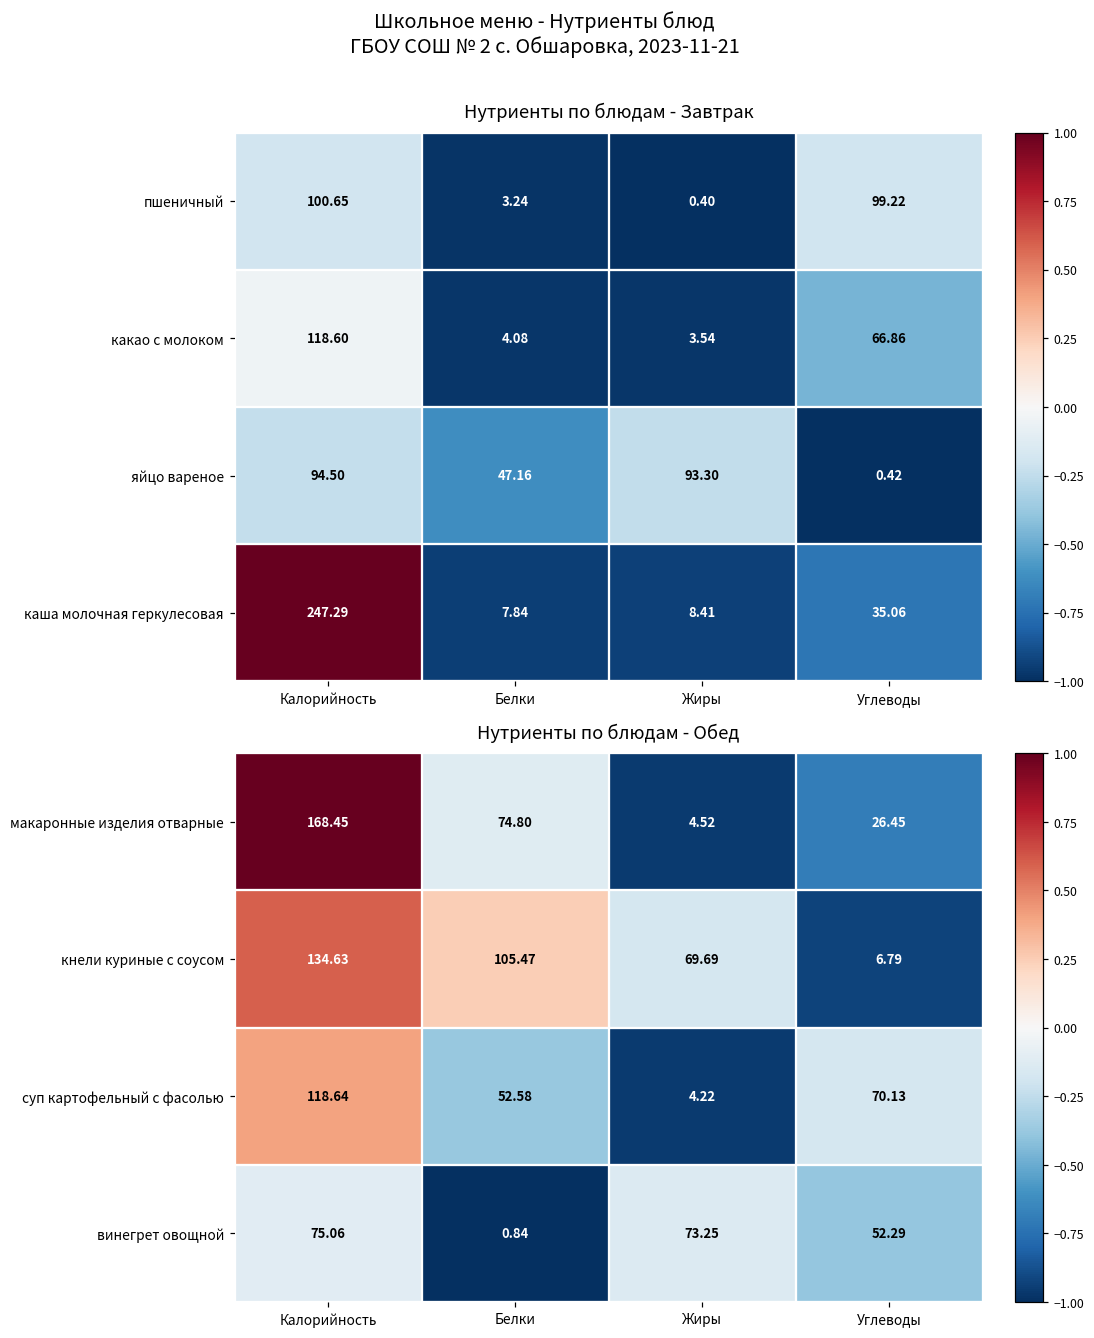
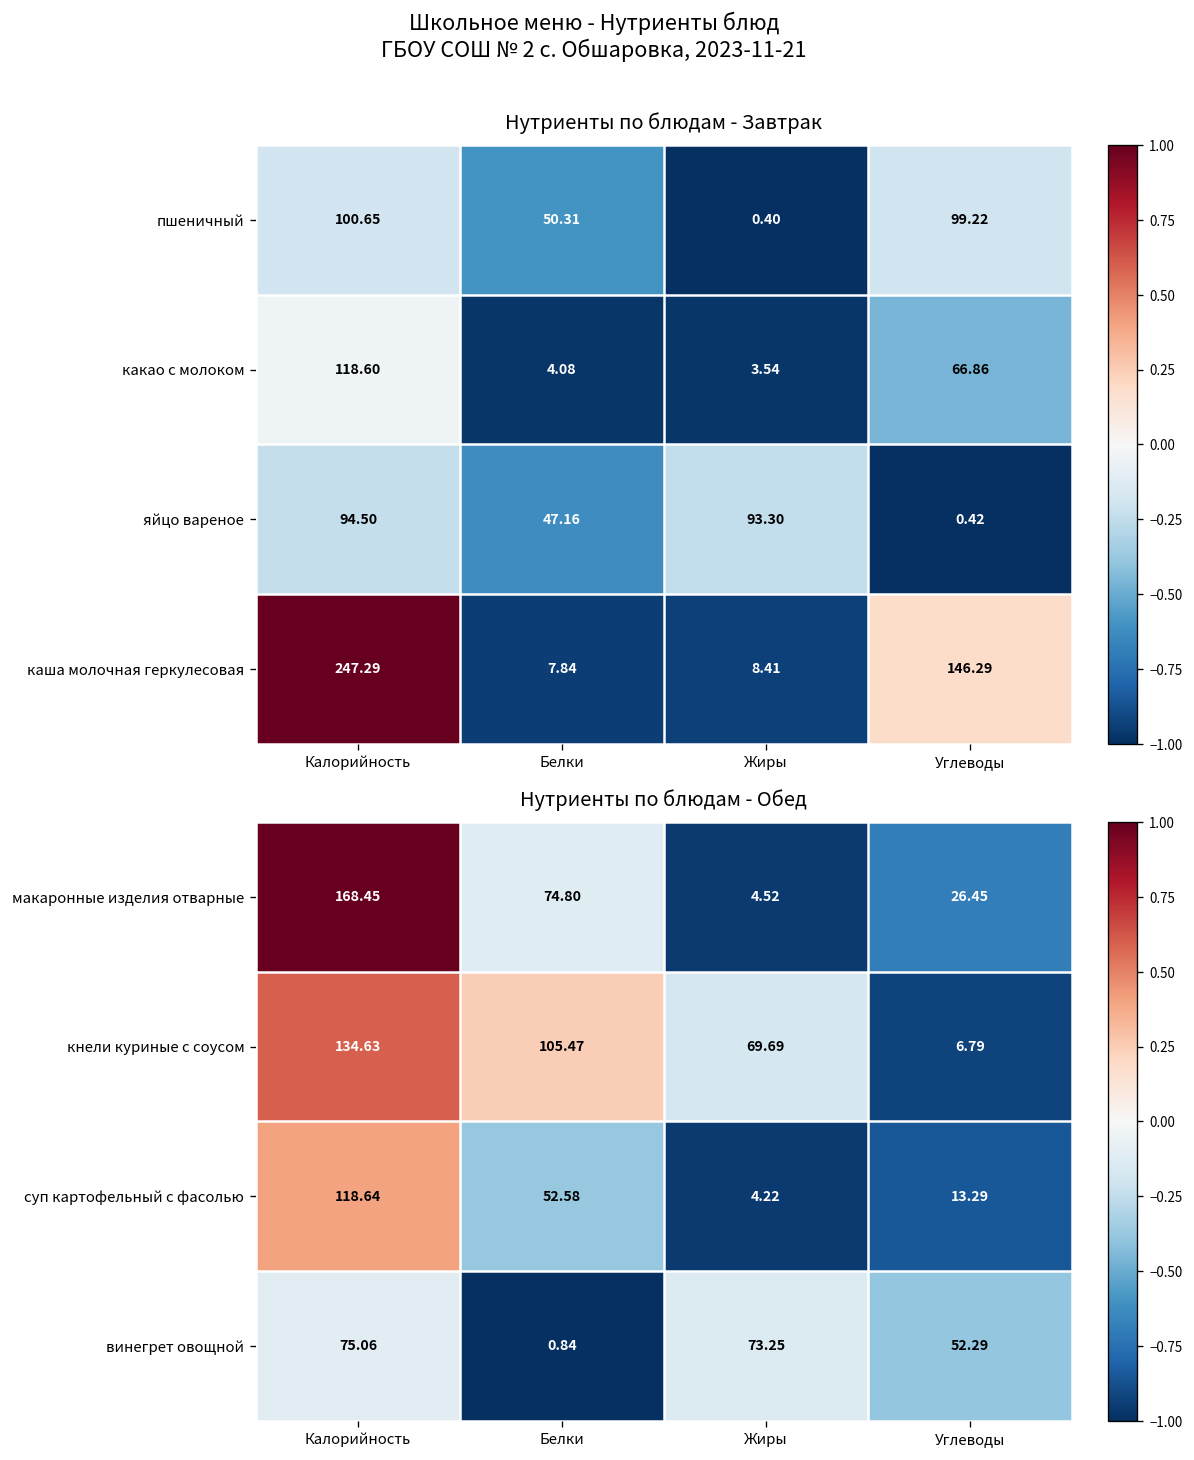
Нутриенты по блюдам - Завтрак, пшеничный, Белки: 3.24 -> 50.31
Нутриенты по блюдам - Завтрак, каша молочная геркулесовая, Углеводы: 35.06 -> 146.29
Нутриенты по блюдам - Обед, суп картофельный с фасолью, Углеводы: 70.13 -> 13.29
